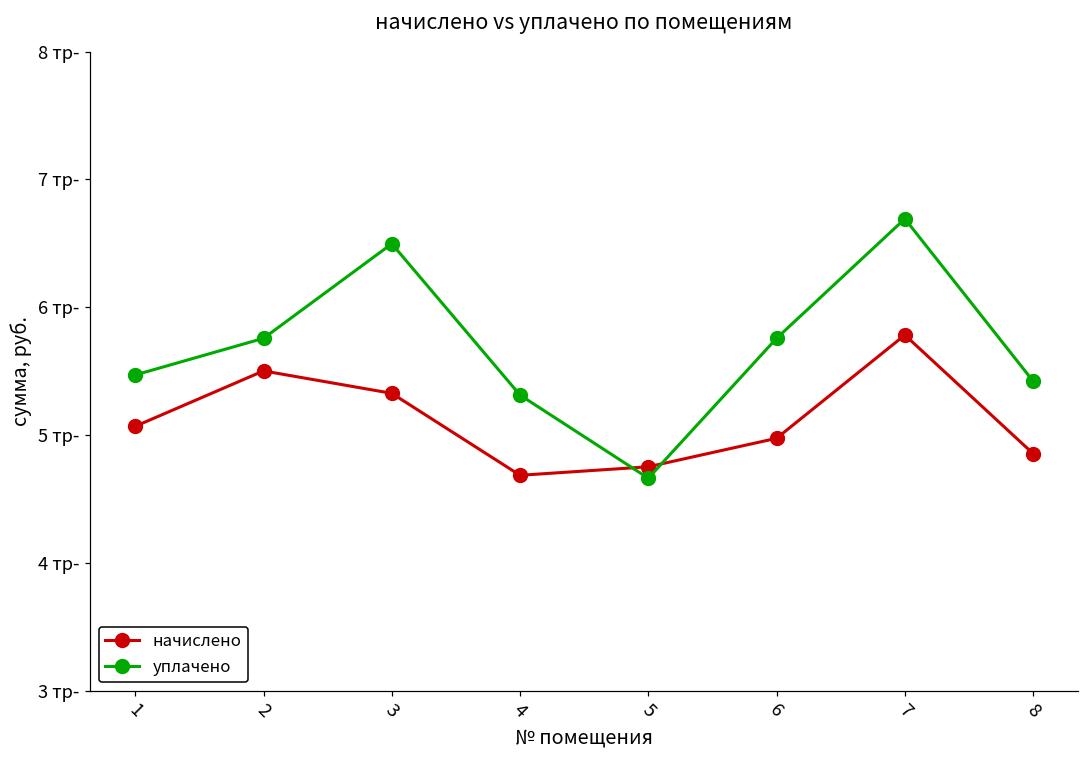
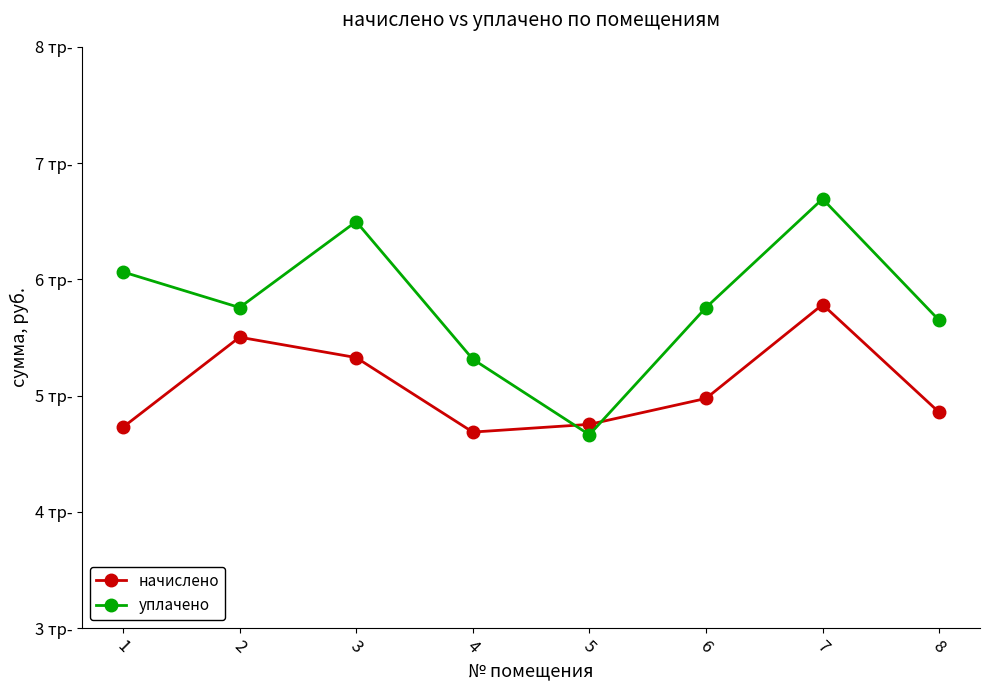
начислено, 1: 5.07 тр- -> 4.73 тр-
уплачено, 1: 5.47 тр- -> 6.06 тр-
уплачено, 8: 5.42 тр- -> 5.65 тр-
